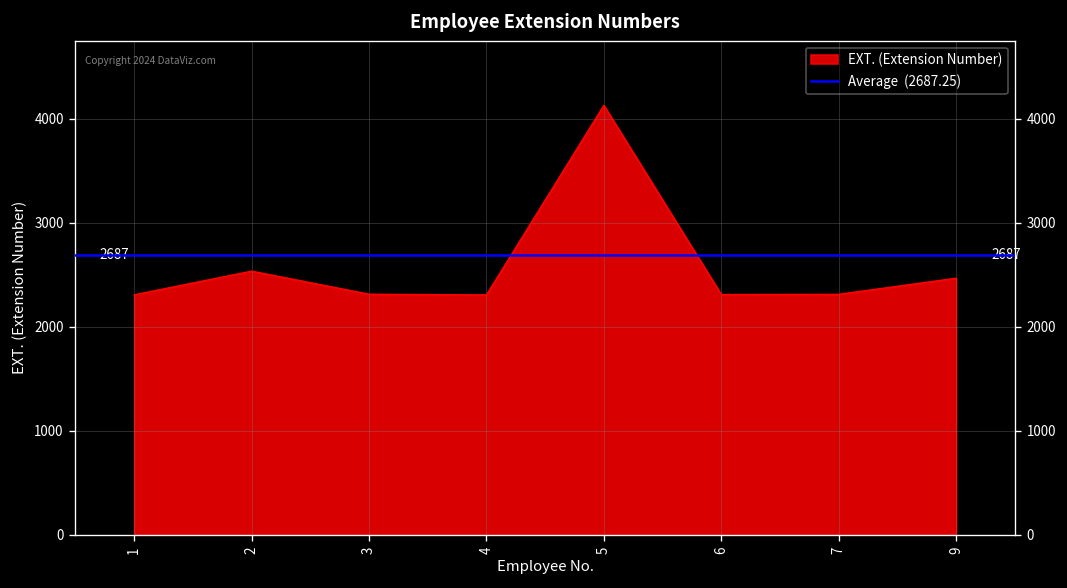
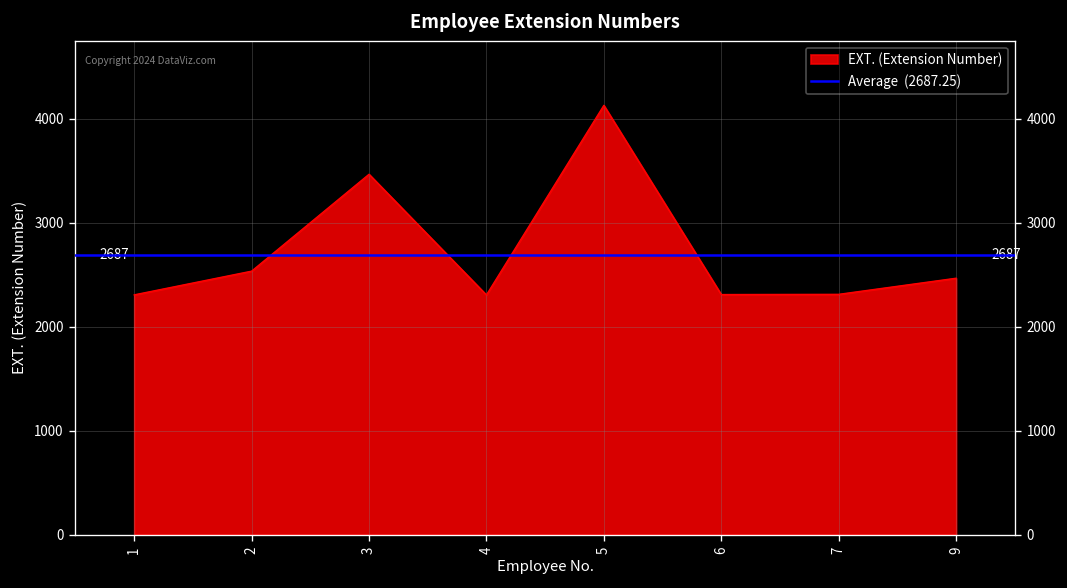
3: 2300 -> 3500
